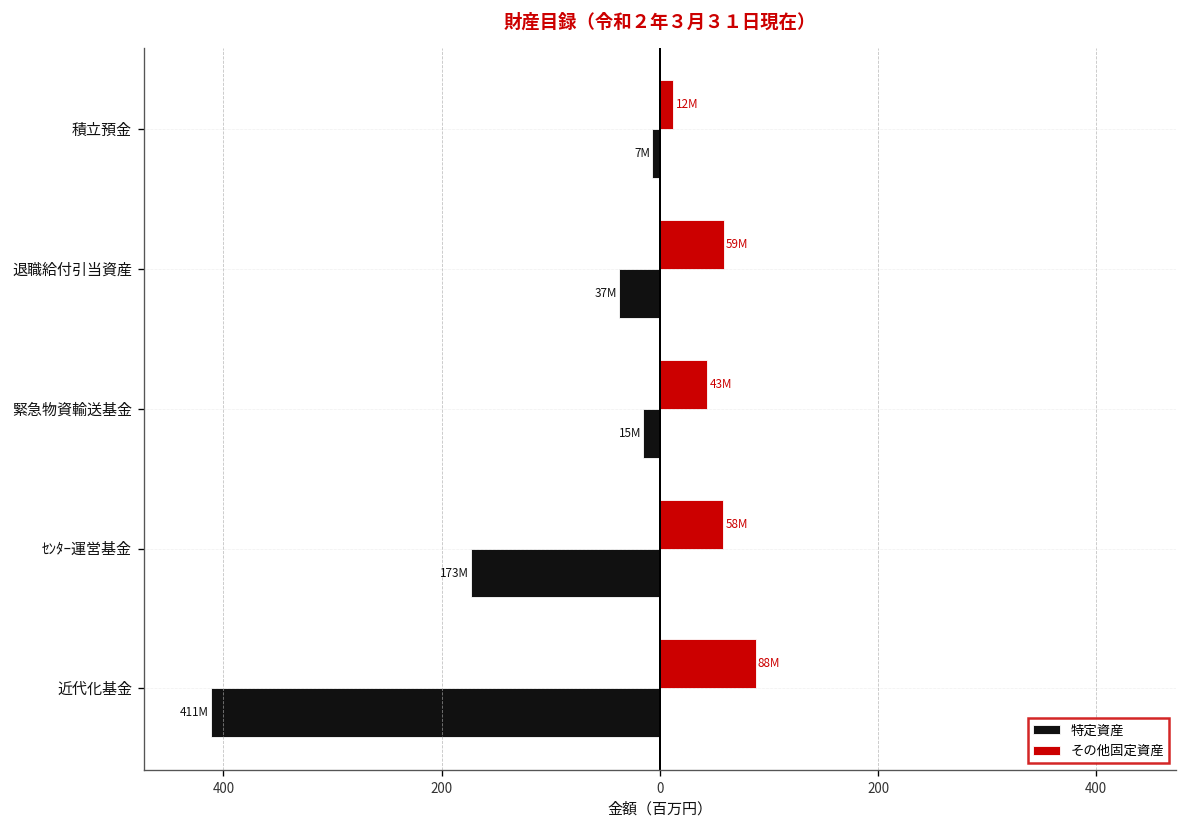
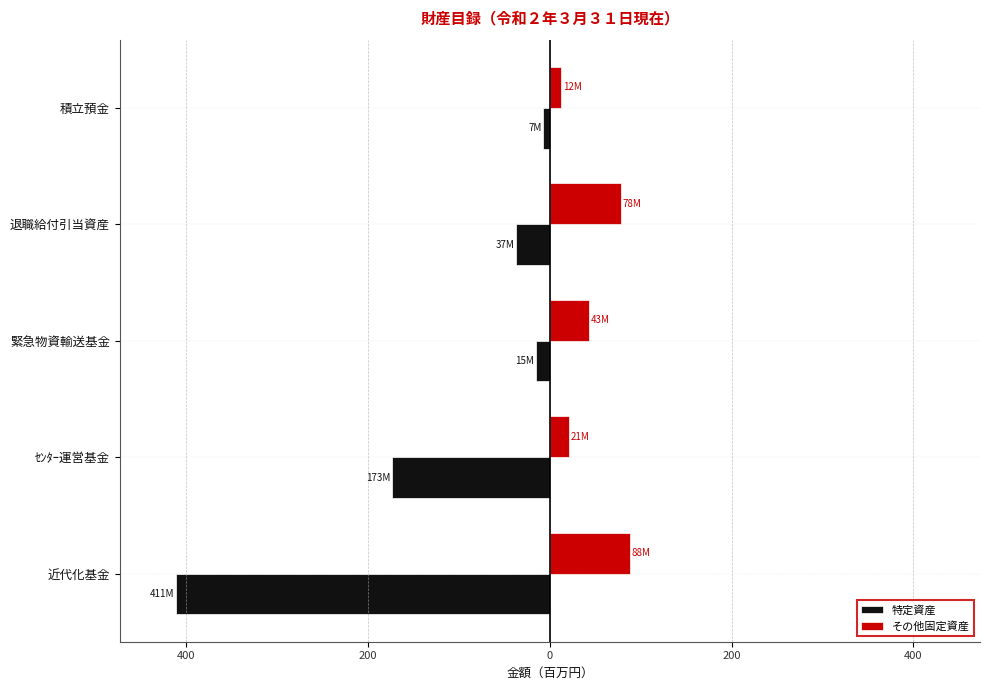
その他固定資産, 退職給付引当資産: 59M -> 78M
その他固定資産, ｾﾝﾀｰ運営基金: 58M -> 21M
